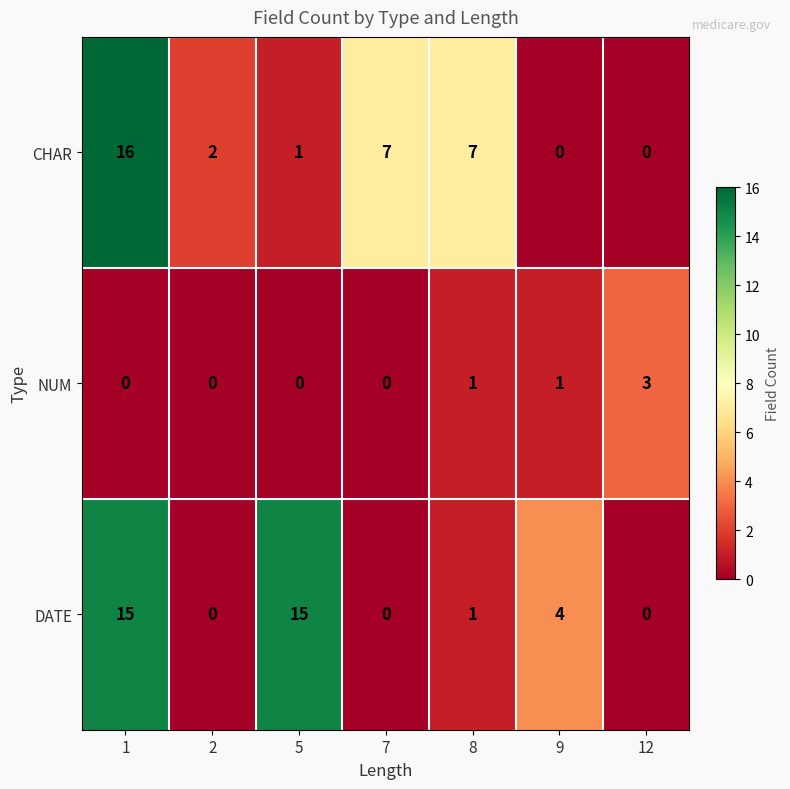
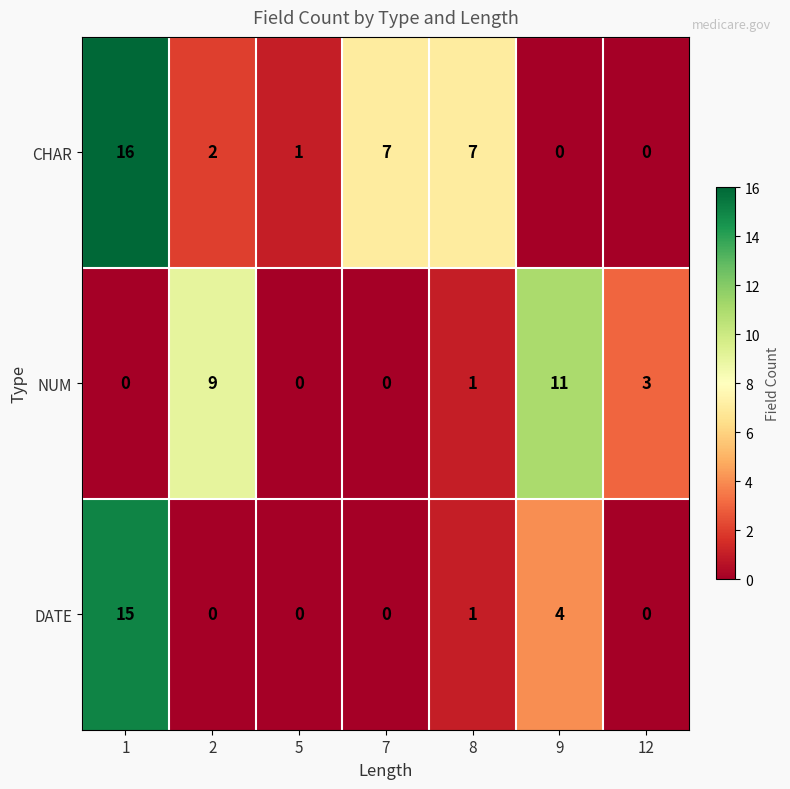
NUM, 2: 0 -> 9
NUM, 9: 1 -> 11
DATE, 5: 15 -> 0
